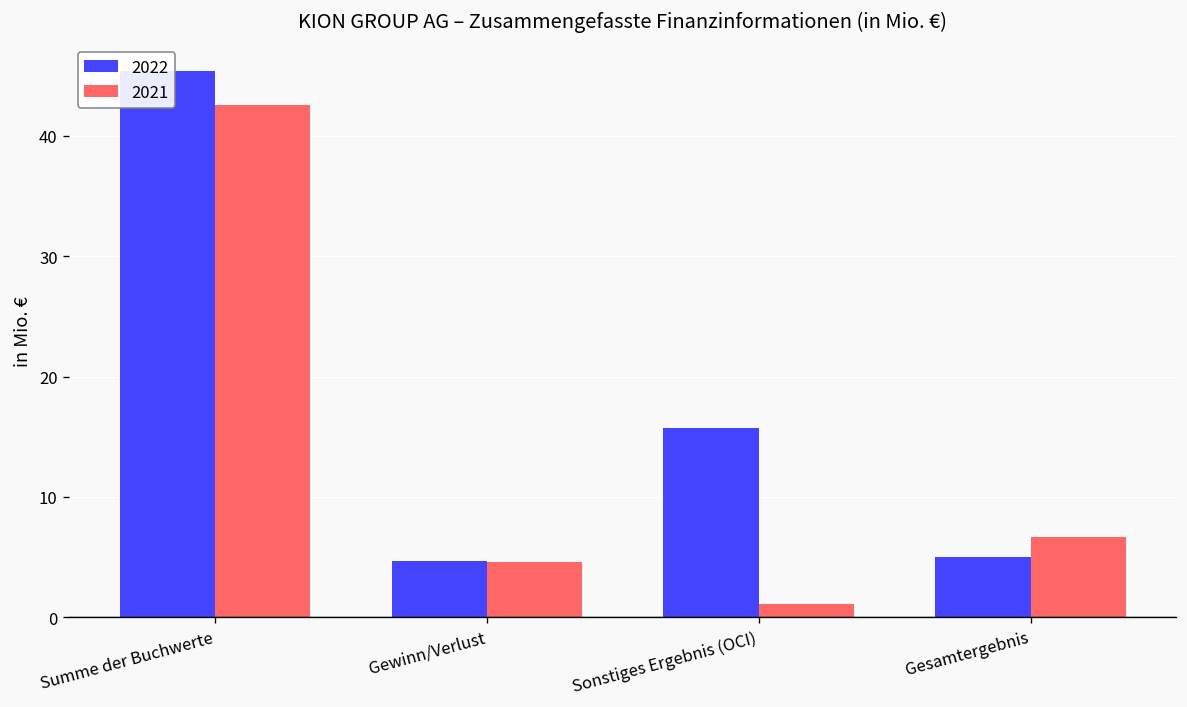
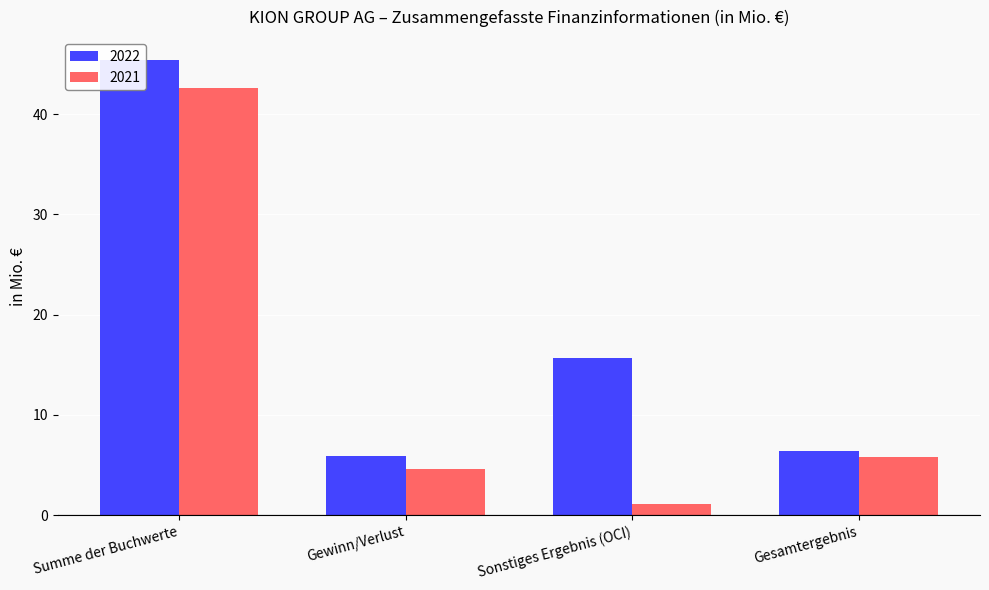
2022, Gewinn/Verlust: 4.7 -> 5.9
2022, Gesamtergebnis: 5.0 -> 6.4
2021, Gesamtergebnis: 6.7 -> 5.8
